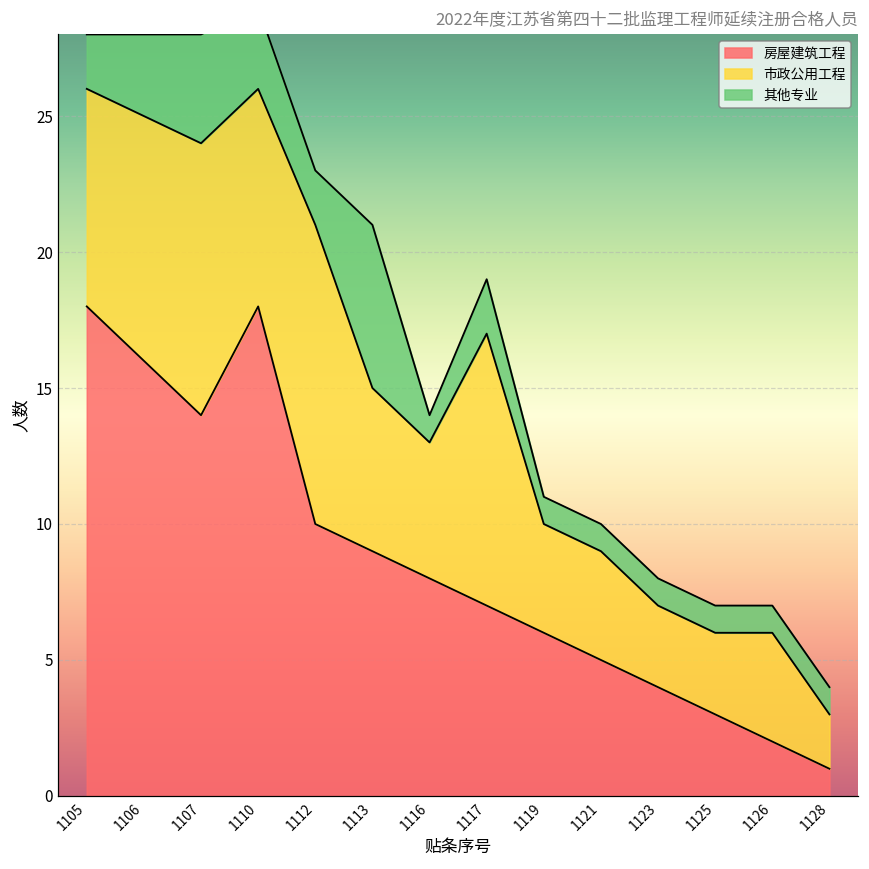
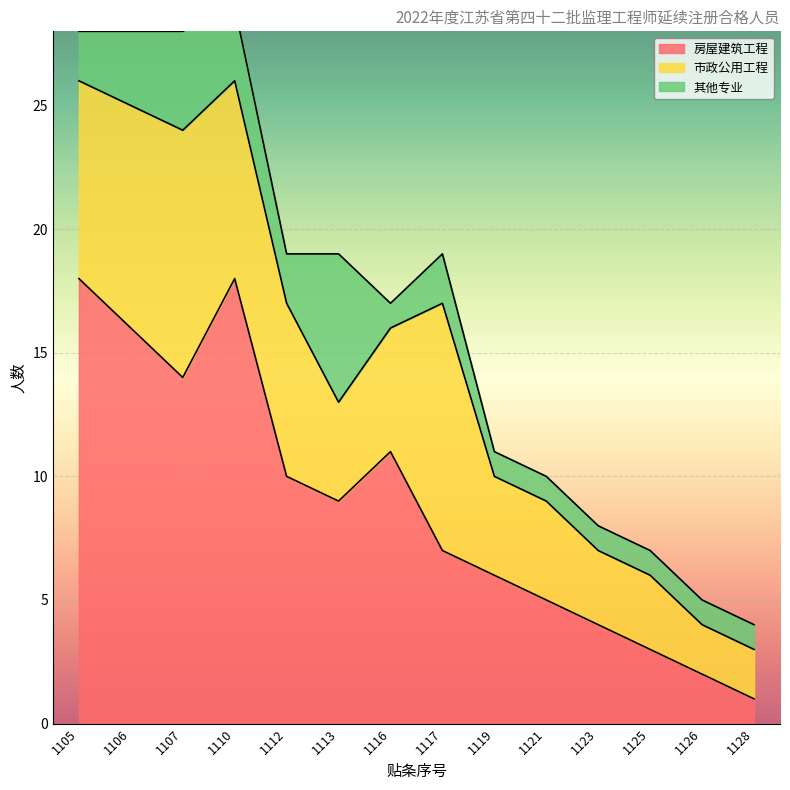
市政公用工程, 1112: 11 -> 7
市政公用工程, 1113: 6 -> 4
房屋建筑工程, 1116: 8 -> 11
市政公用工程, 1126: 4 -> 2
